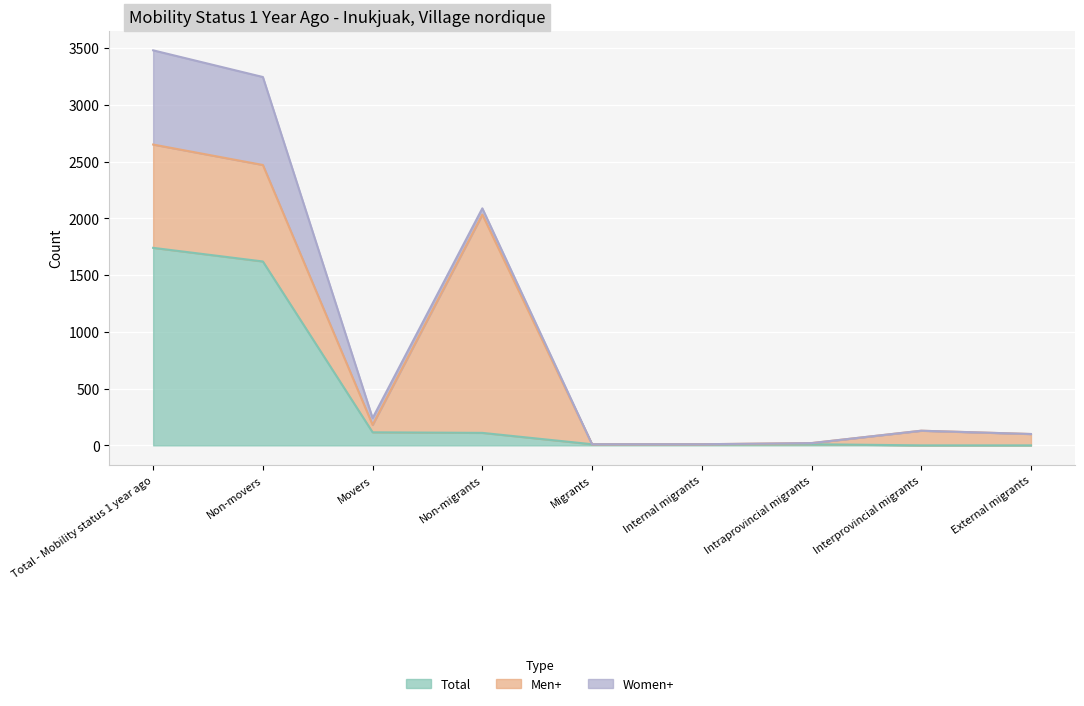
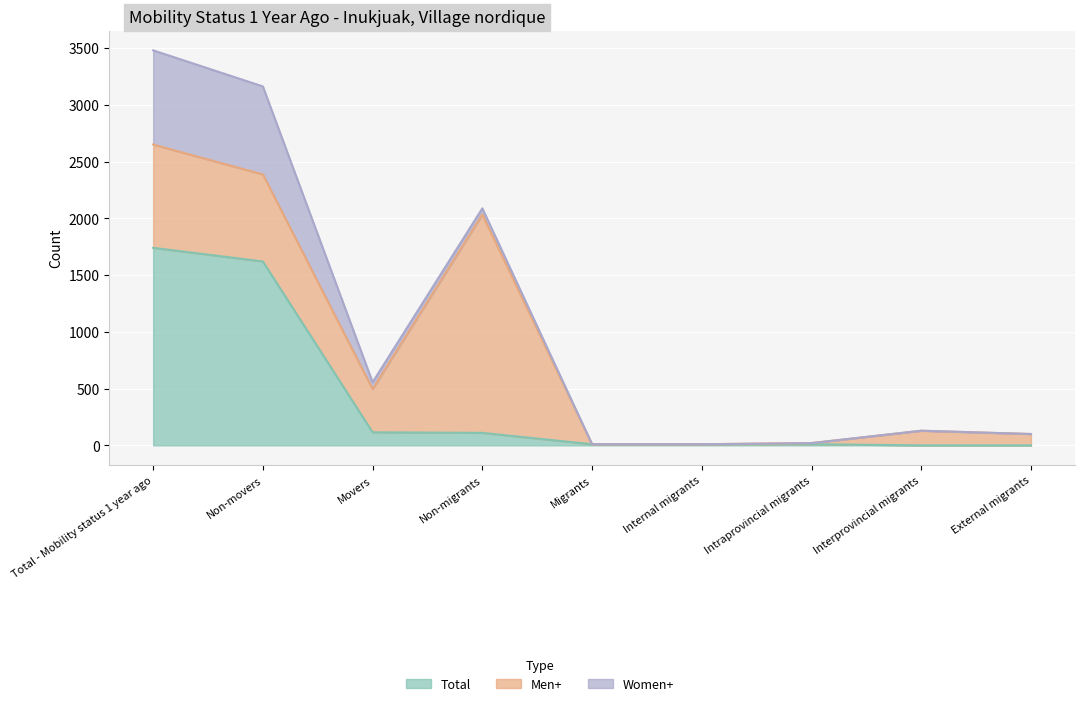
Men+, Non-movers: 850 -> 770
Men+, Movers: 70 -> 380
